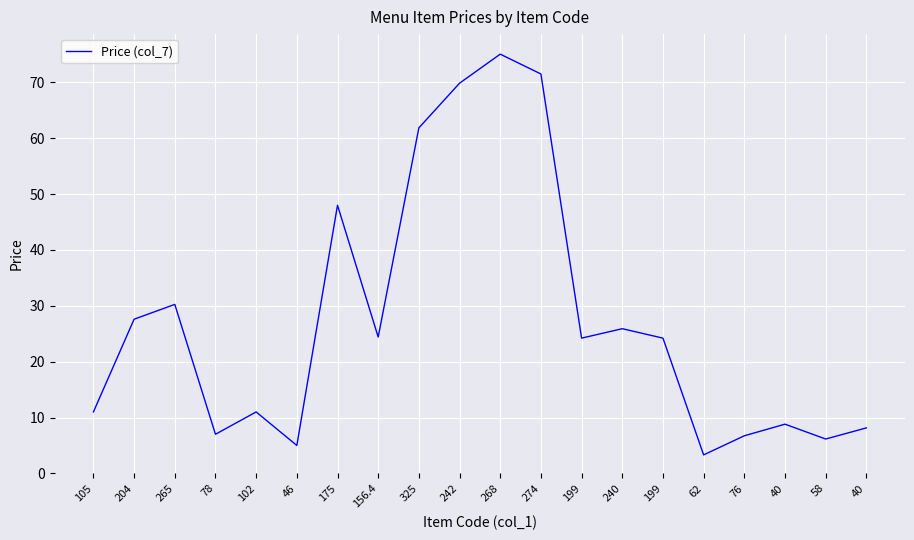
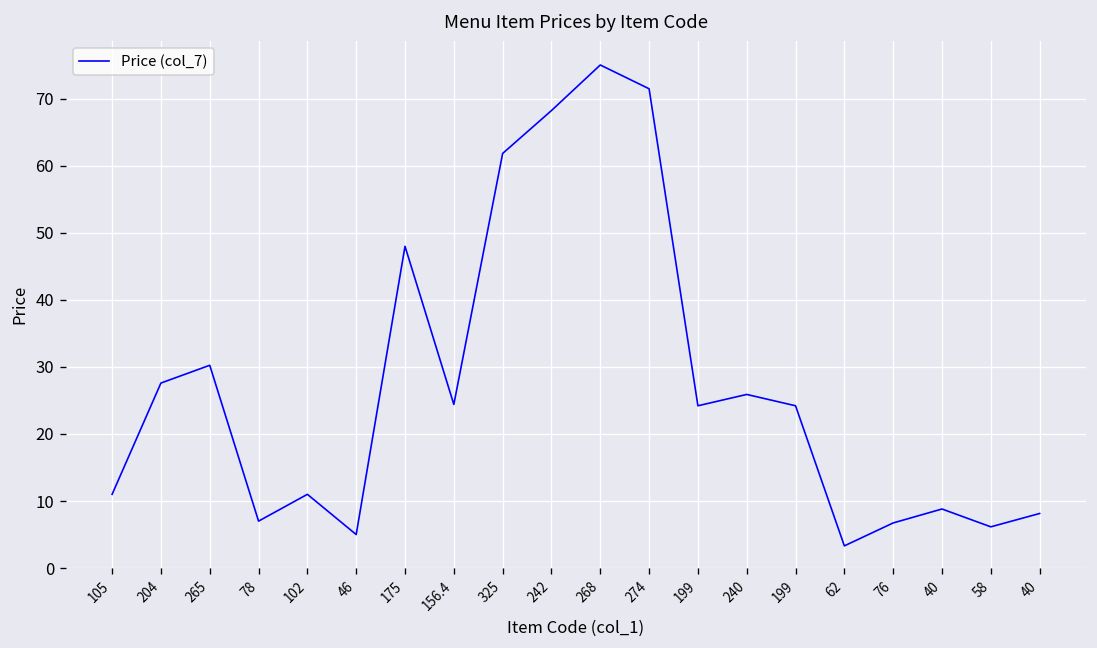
242: 70 -> 68
